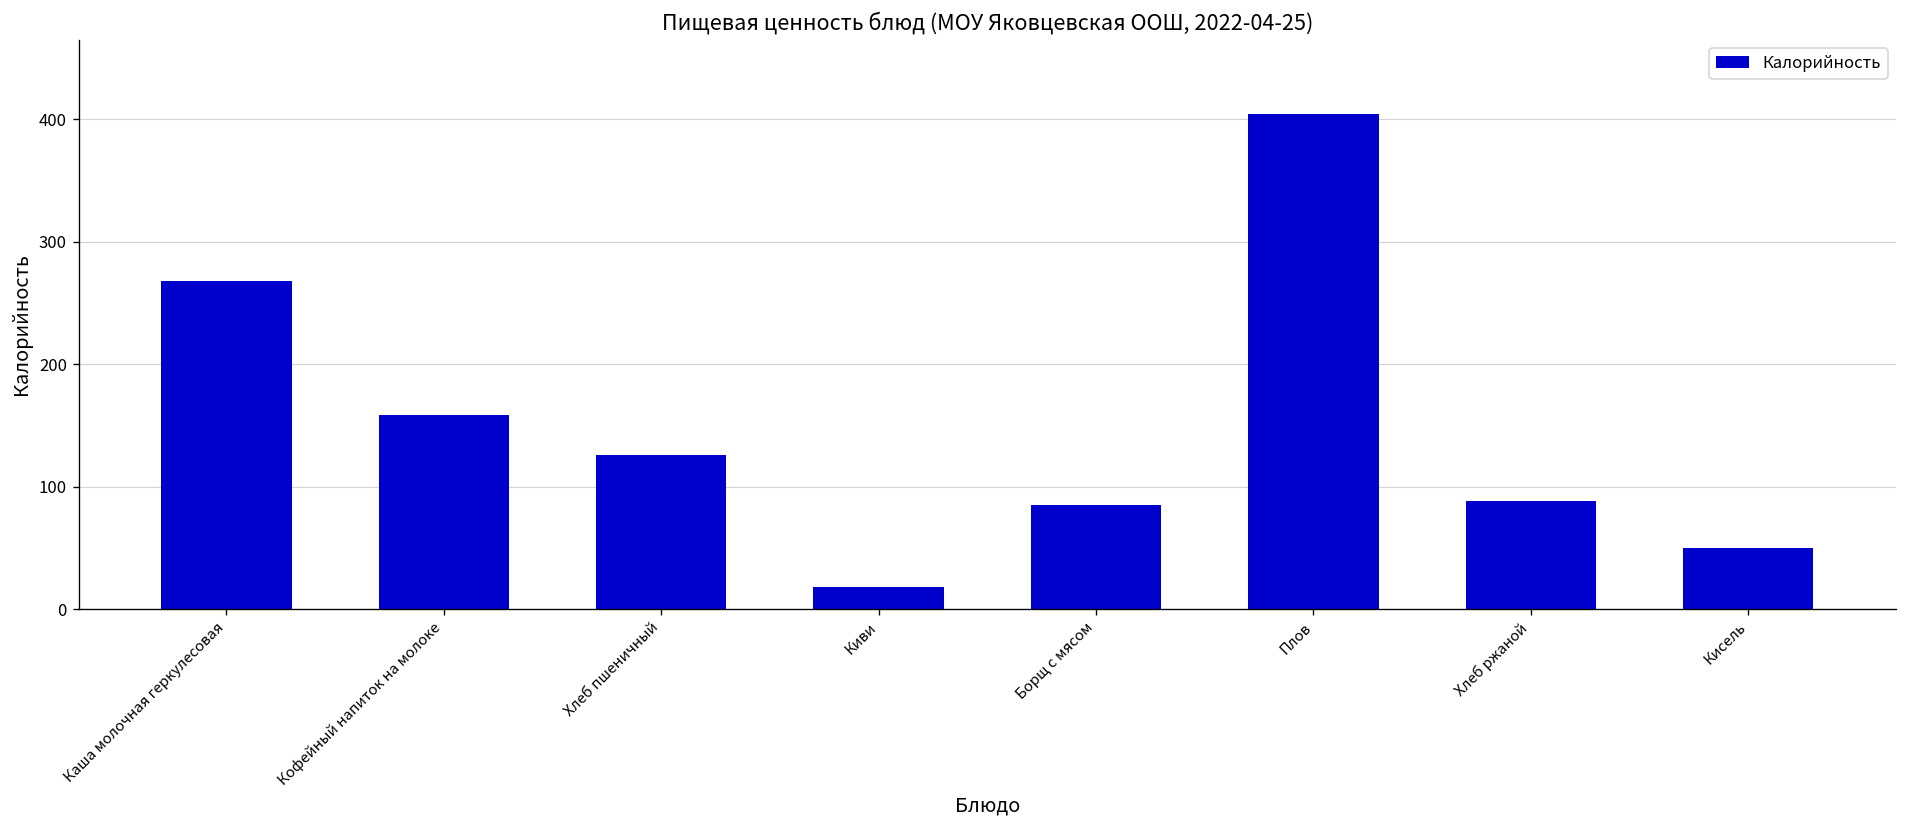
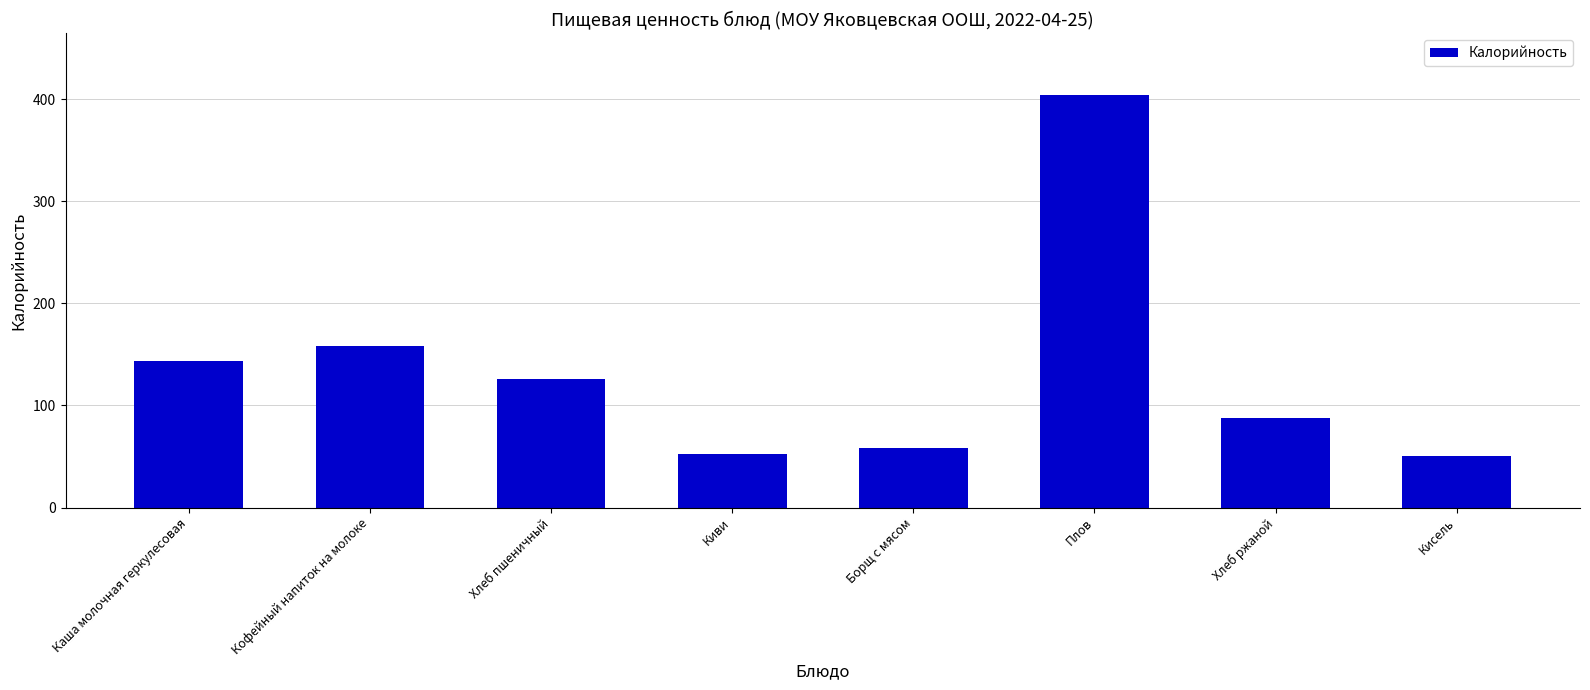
Каша молочная геркулесовая: 268 -> 144
Киви: 18 -> 52
Борщ с мясом: 85 -> 58
